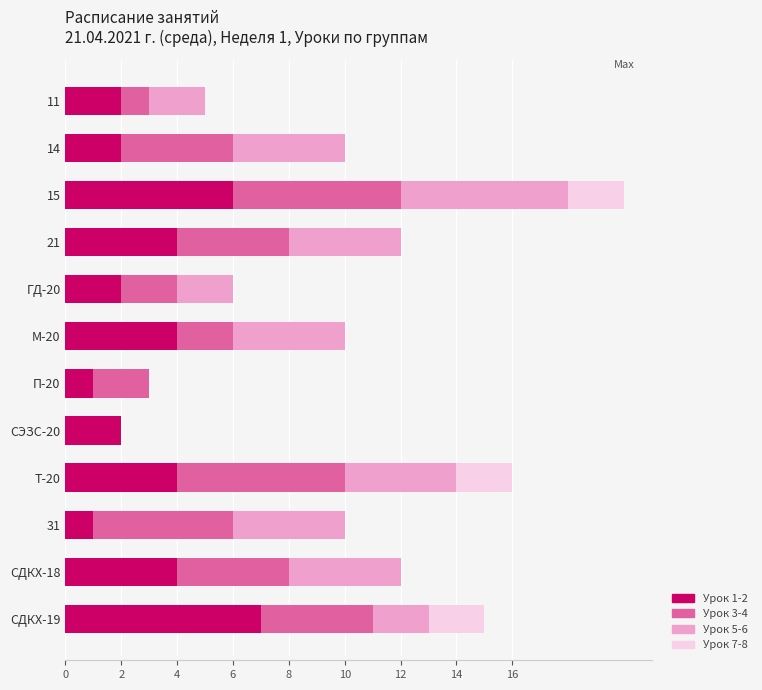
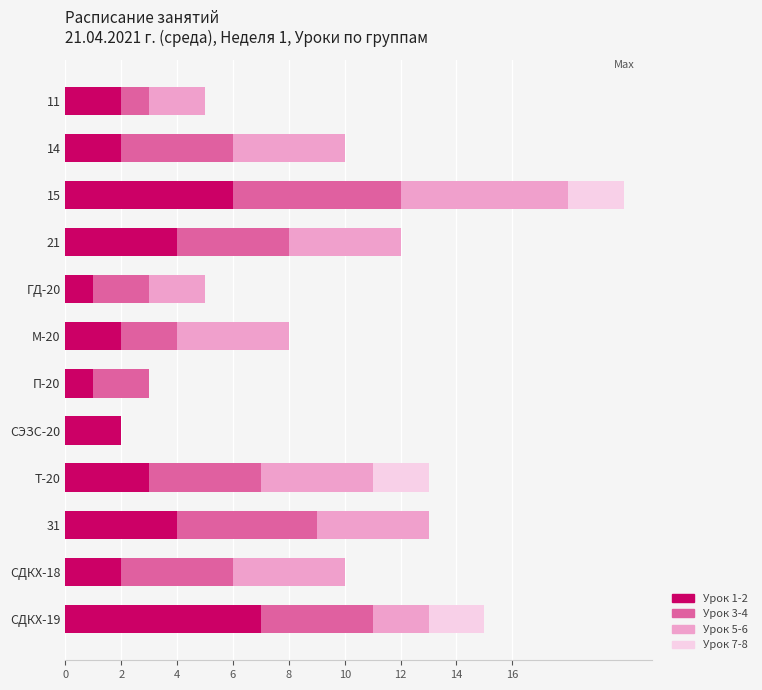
Урок 1-2, ГД-20: 2 -> 1
Урок 1-2, М-20: 4 -> 2
Урок 1-2, Т-20: 4 -> 3
Урок 3-4, Т-20: 6 -> 4
Урок 1-2, 31: 1 -> 4
Урок 1-2, СДКХ-18: 4 -> 2
